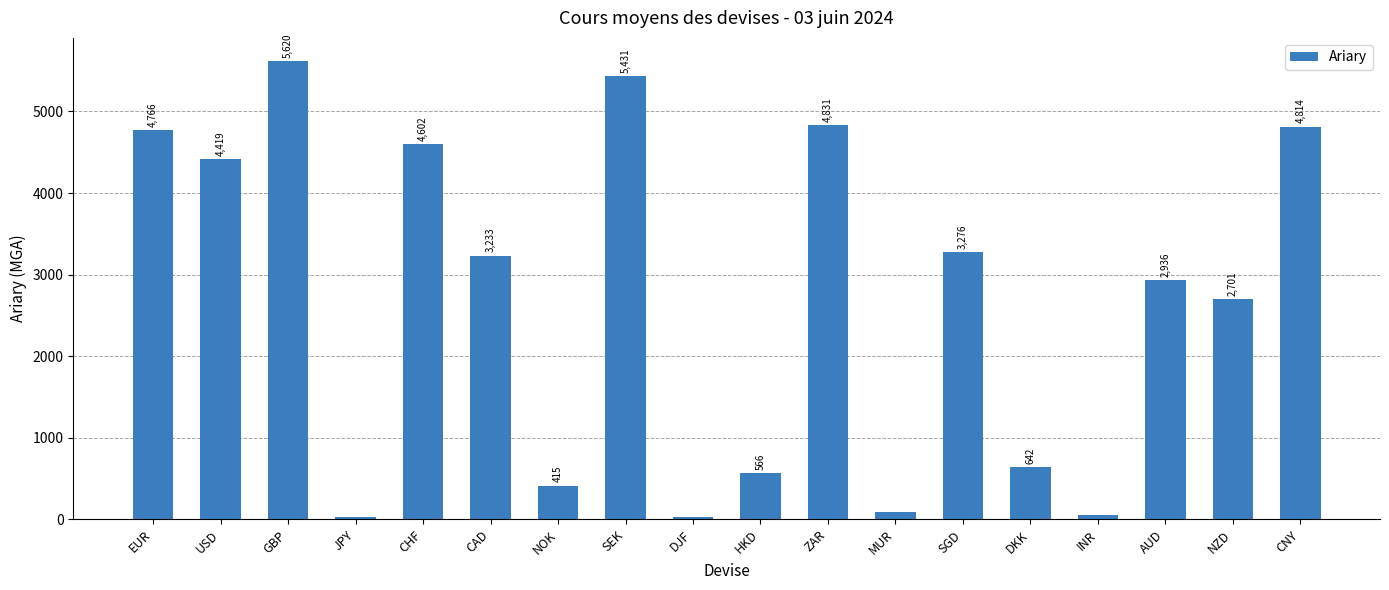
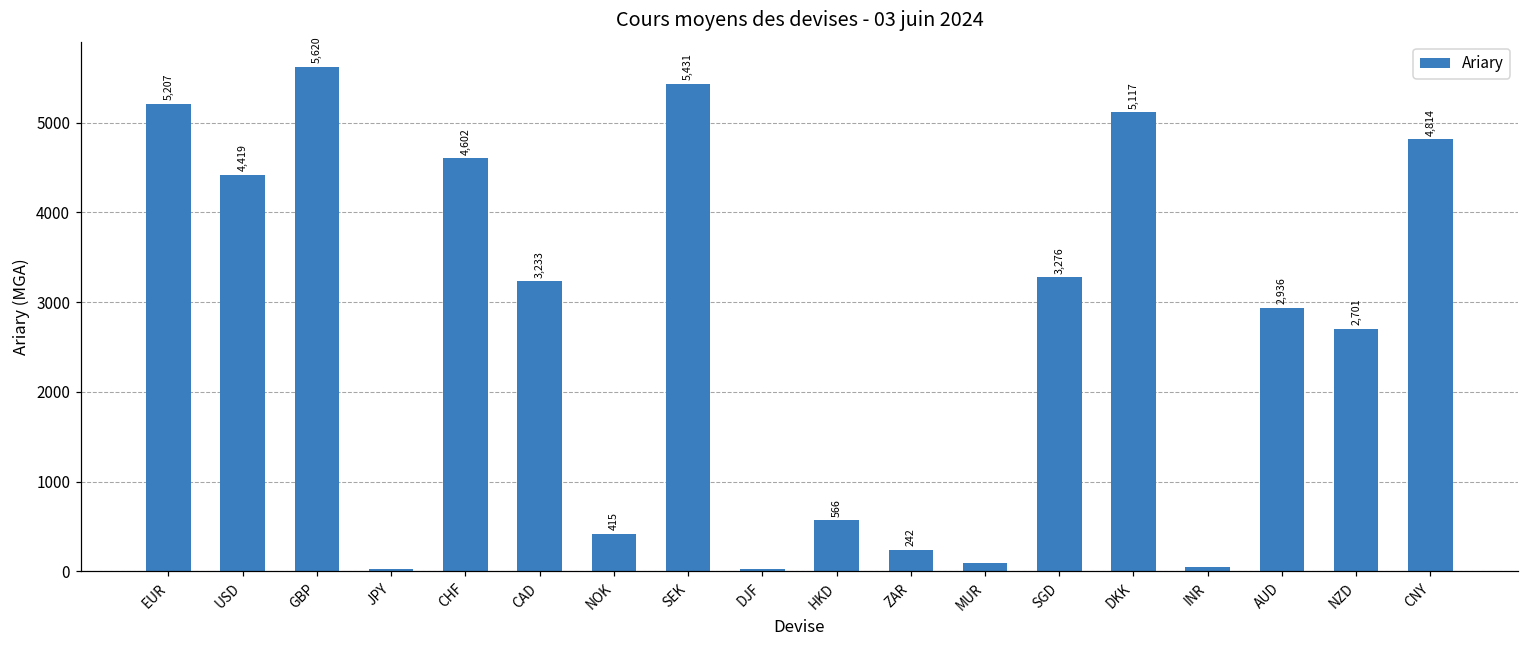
EUR: 4,766 -> 5,207
ZAR: 4,831 -> 242
DKK: 642 -> 5,117
